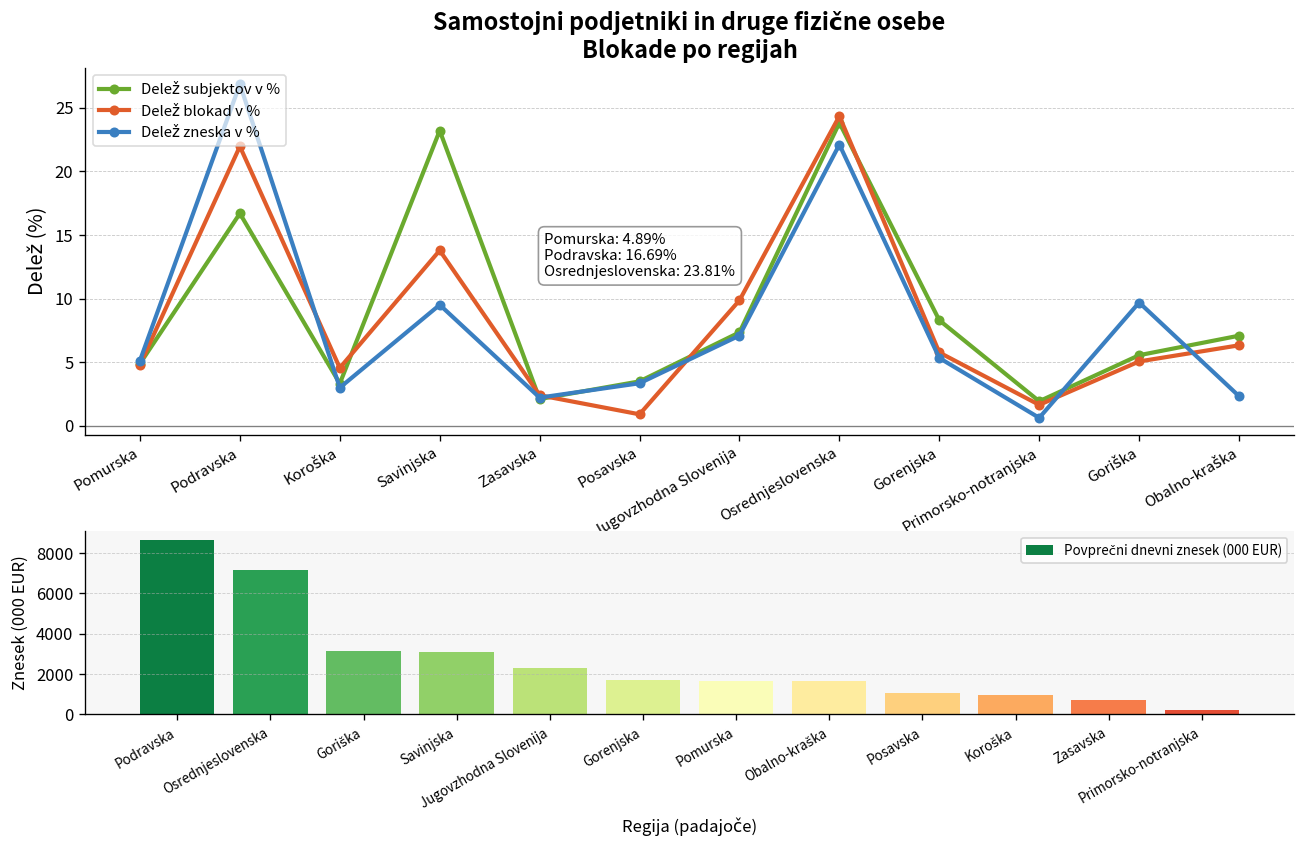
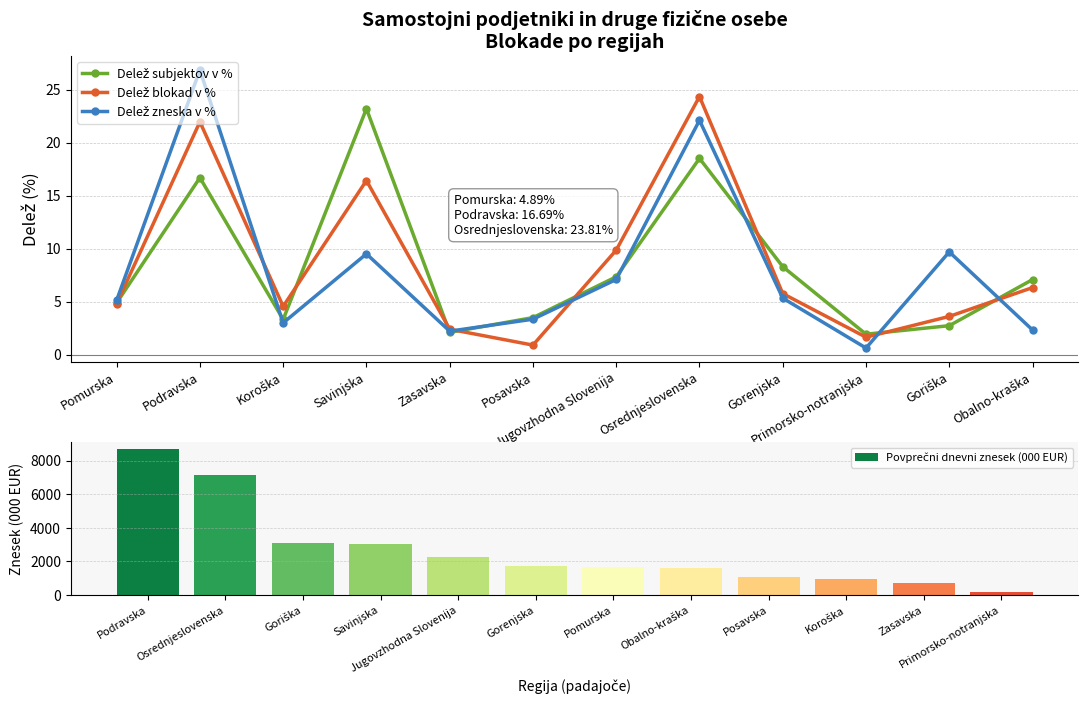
Samostojni podjetniki in druge fizične osebe Blokade po regijah, Delež blokad v %, Savinjska: 13.8 -> 16.4
Samostojni podjetniki in druge fizične osebe Blokade po regijah, Delež subjektov v %, Osrednjeslovenska: 23.8 -> 18.5
Samostojni podjetniki in druge fizične osebe Blokade po regijah, Delež subjektov v %, Goriška: 5.6 -> 2.7
Samostojni podjetniki in druge fizične osebe Blokade po regijah, Delež blokad v %, Goriška: 5.1 -> 3.6
